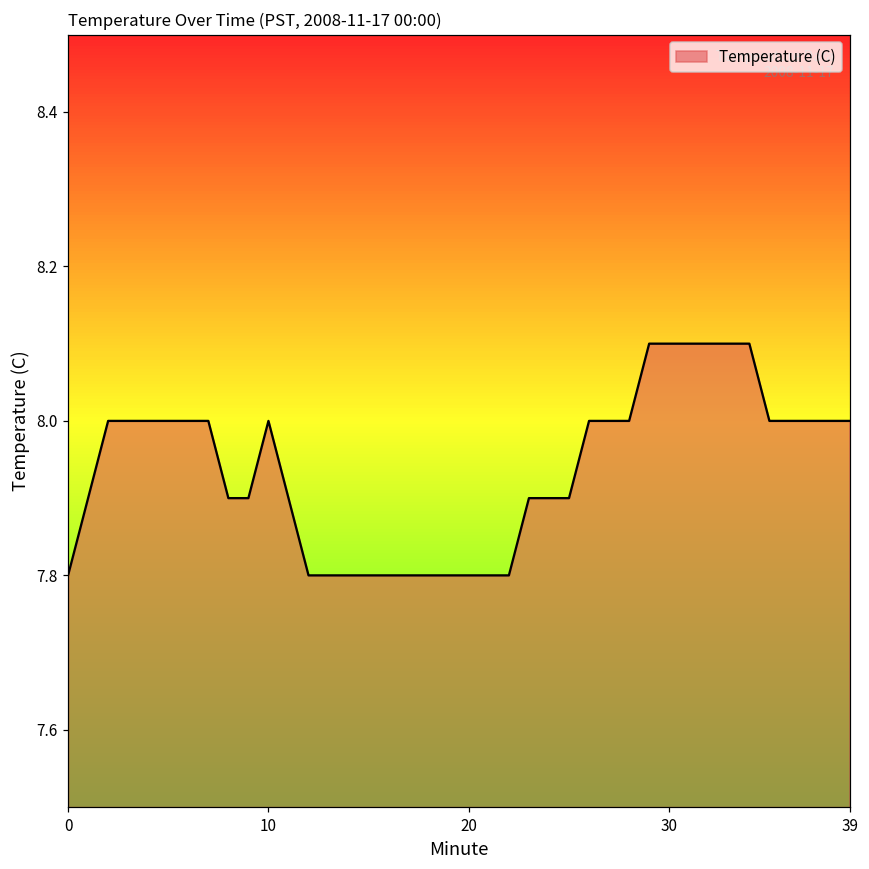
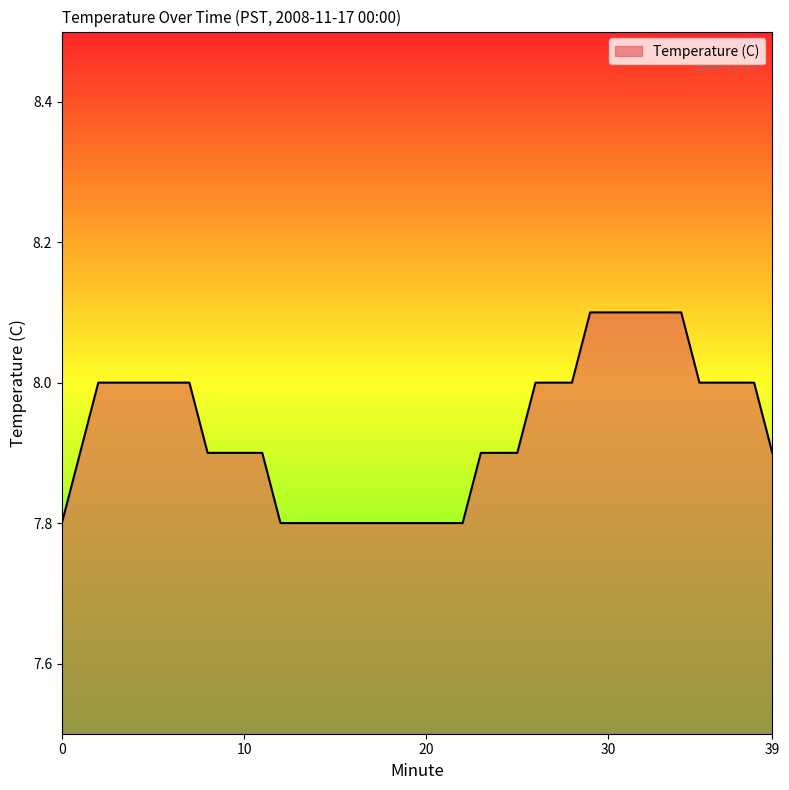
10: 8.0 -> 7.9
39: 8.0 -> 7.9
